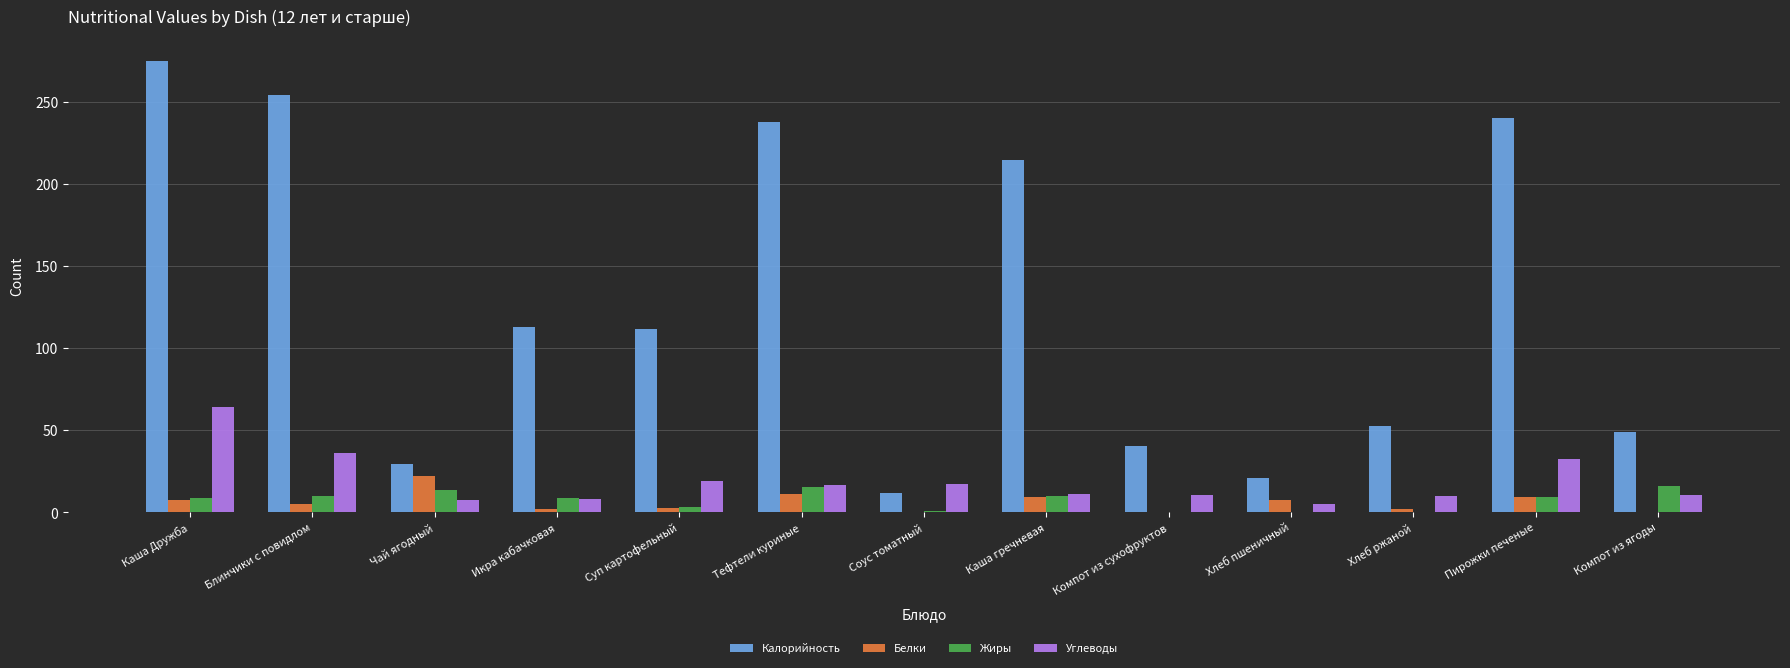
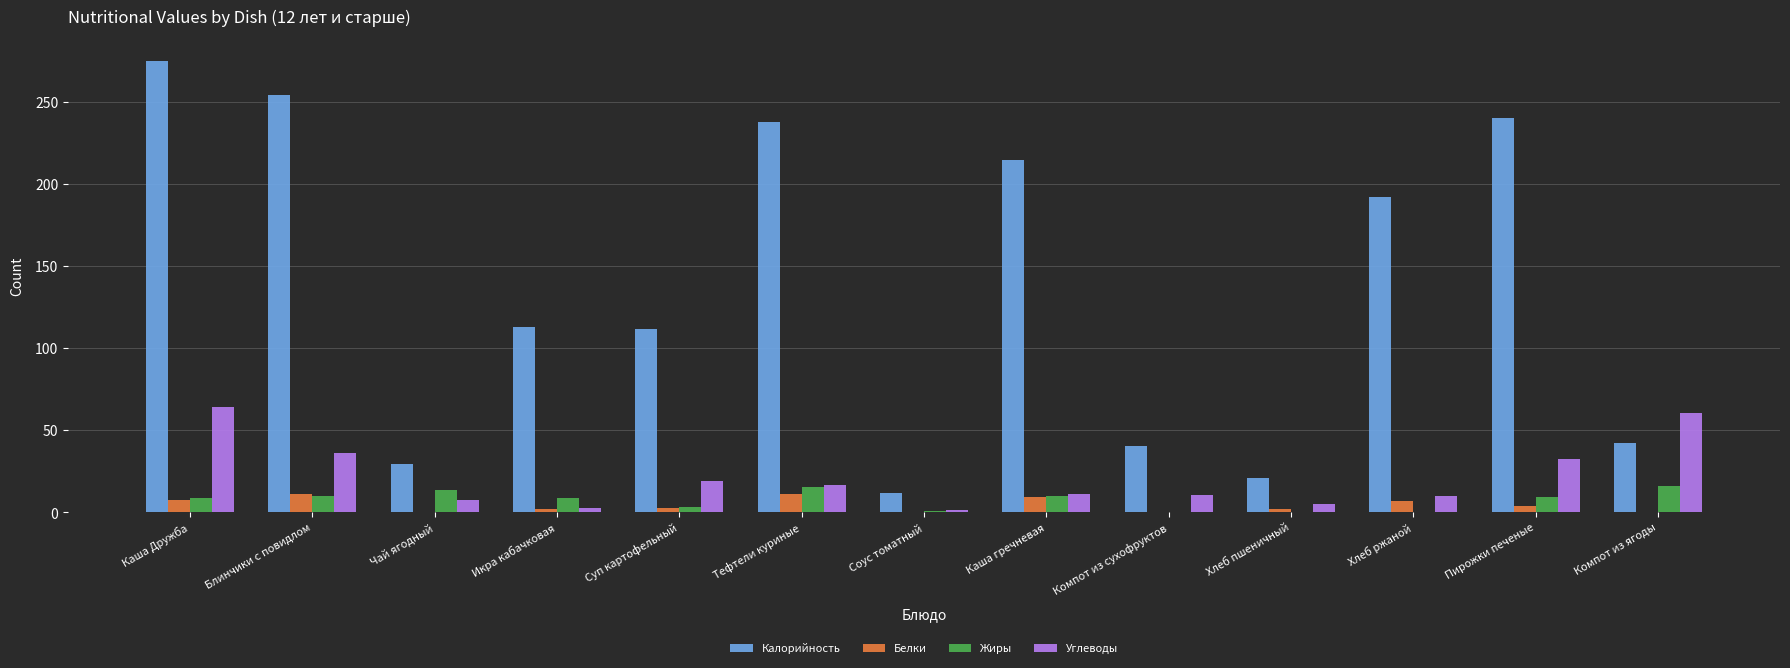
Белки, Блинчики с повидлом: 5 -> 11
Белки, Чай ягодный: 22 -> 0
Углеводы, Икра кабачковая: 8 -> 3
Углеводы, Соус томатный: 17 -> 1
Белки, Хлеб пшеничный: 7 -> 2
Калорийность, Хлеб ржаной: 52 -> 192
Белки, Хлеб ржаной: 2 -> 7
Белки, Пирожки печеные: 9 -> 4
Калорийность, Компот из ягоды: 49 -> 42
Углеводы, Компот из ягоды: 10 -> 60
